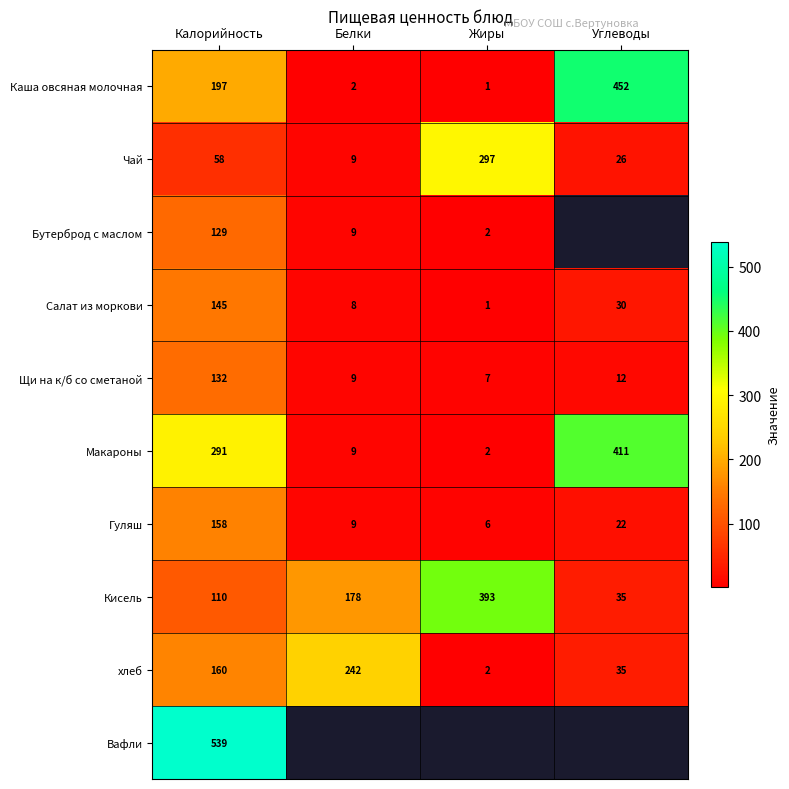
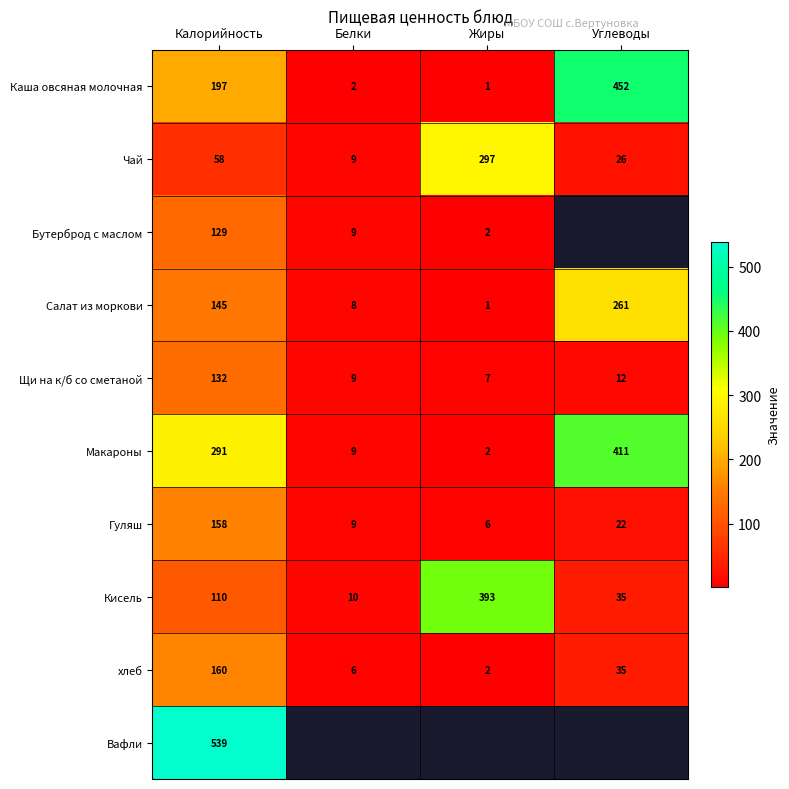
Салат из моркови, Углеводы: 30 -> 261
Кисель, Белки: 178 -> 10
хлеб, Белки: 242 -> 6
